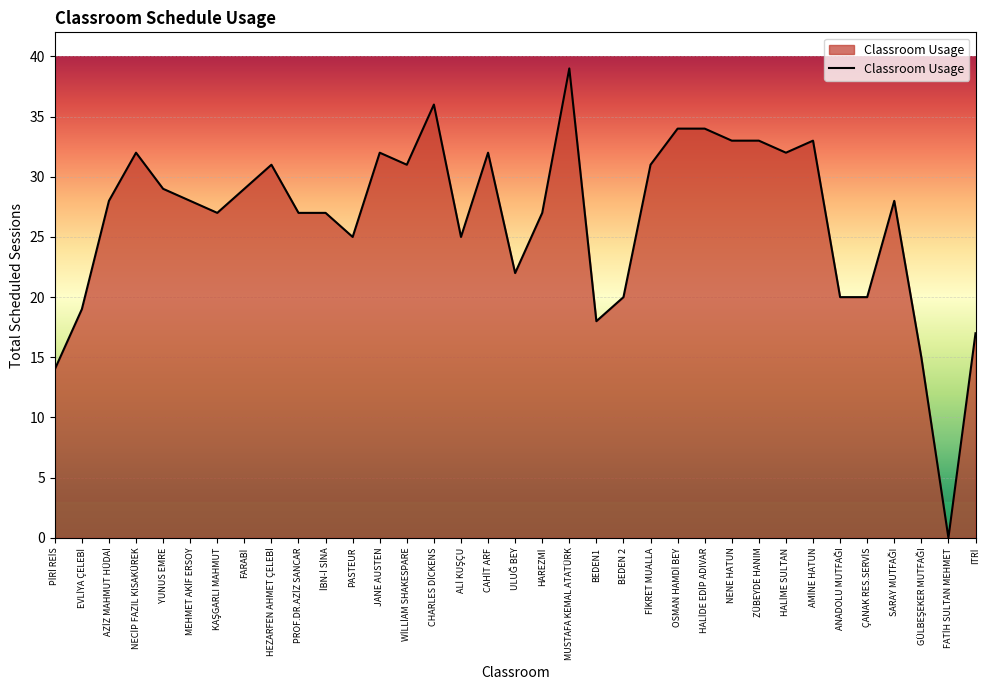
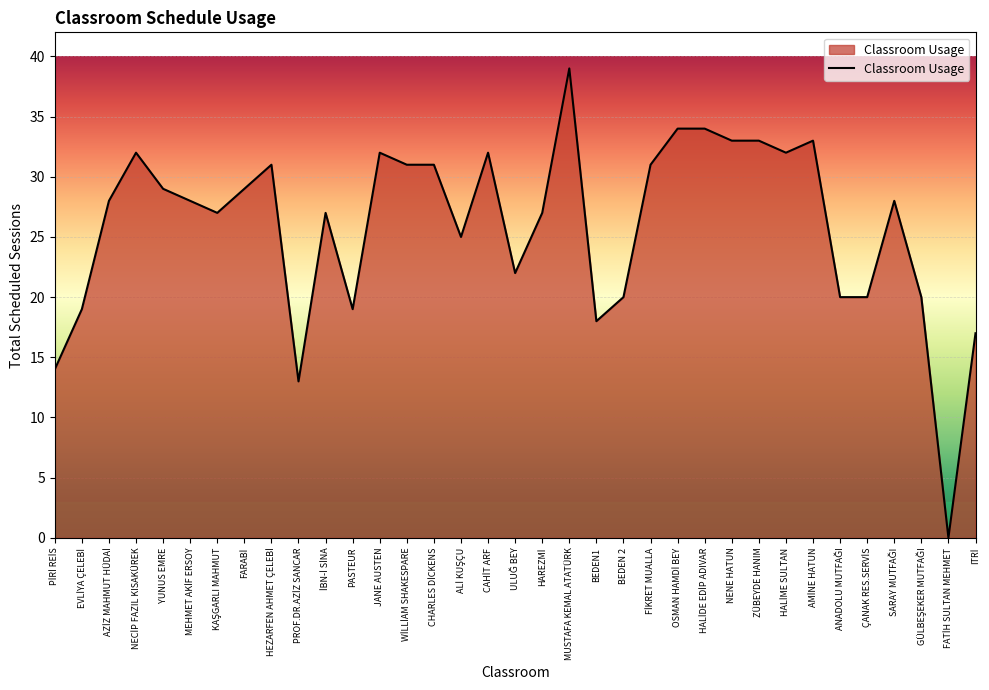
PROF.DR.AZİZ SANCAR: 27 -> 13
PASTEUR: 25 -> 19
CHARLES DİCKENS: 36 -> 31
GÜLBEŞEKER MUTFAĞI: 15 -> 20
